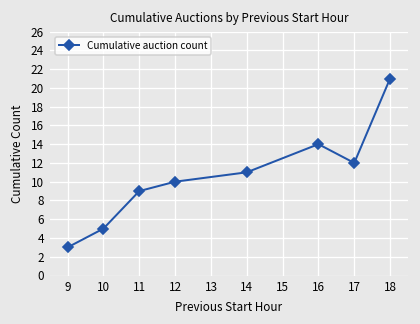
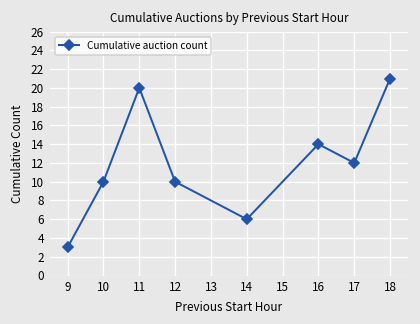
10: 5 -> 10
11: 9 -> 20
14: 11 -> 6
